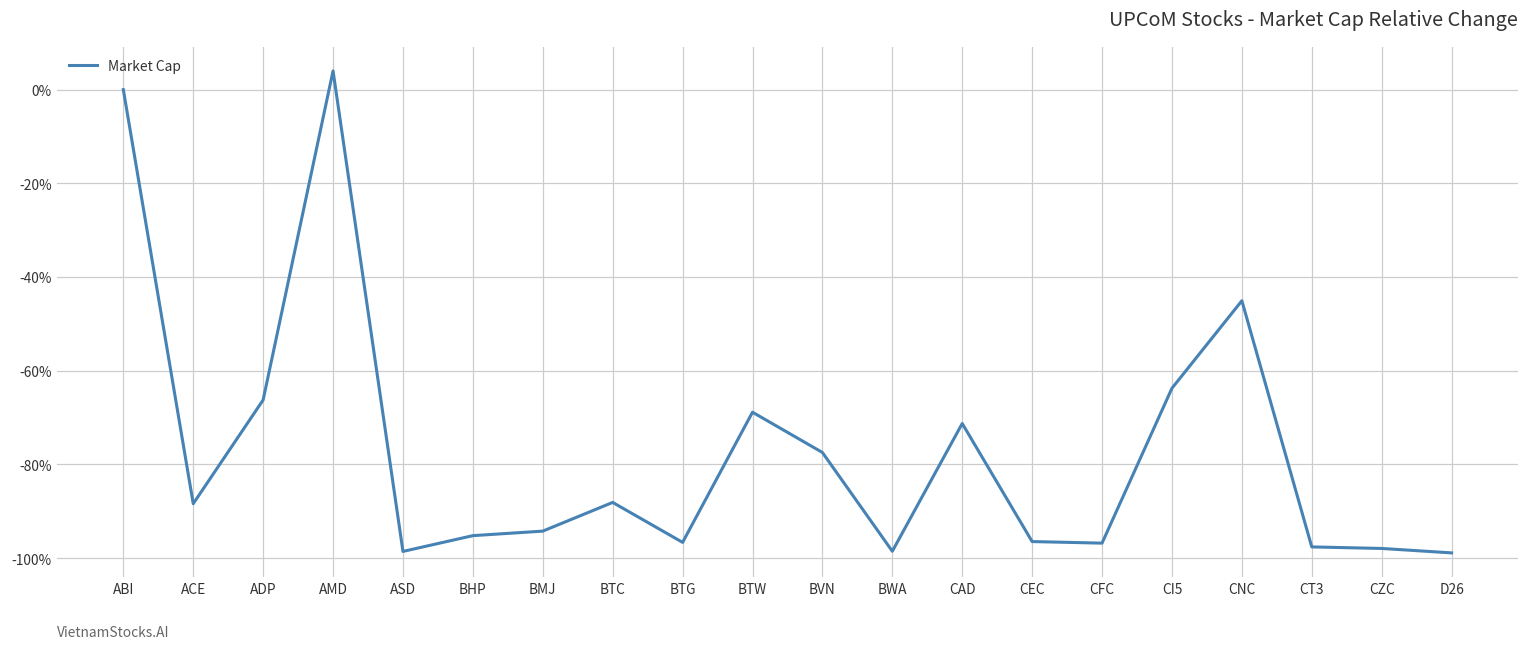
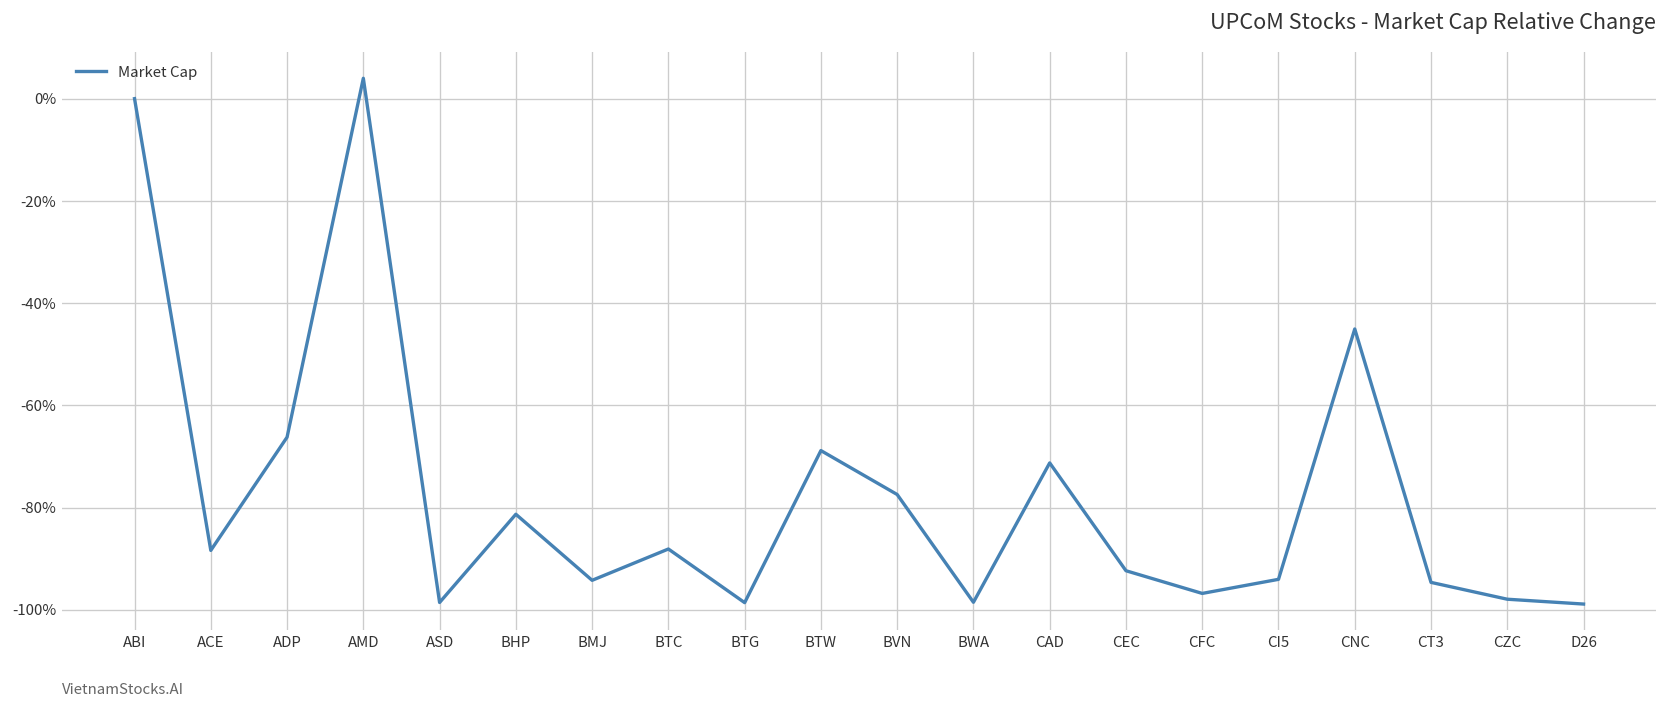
BHP: -95% -> -81%
BTG: -97% -> -99%
CEC: -96% -> -92%
CI5: -64% -> -94%
CT3: -98% -> -95%
